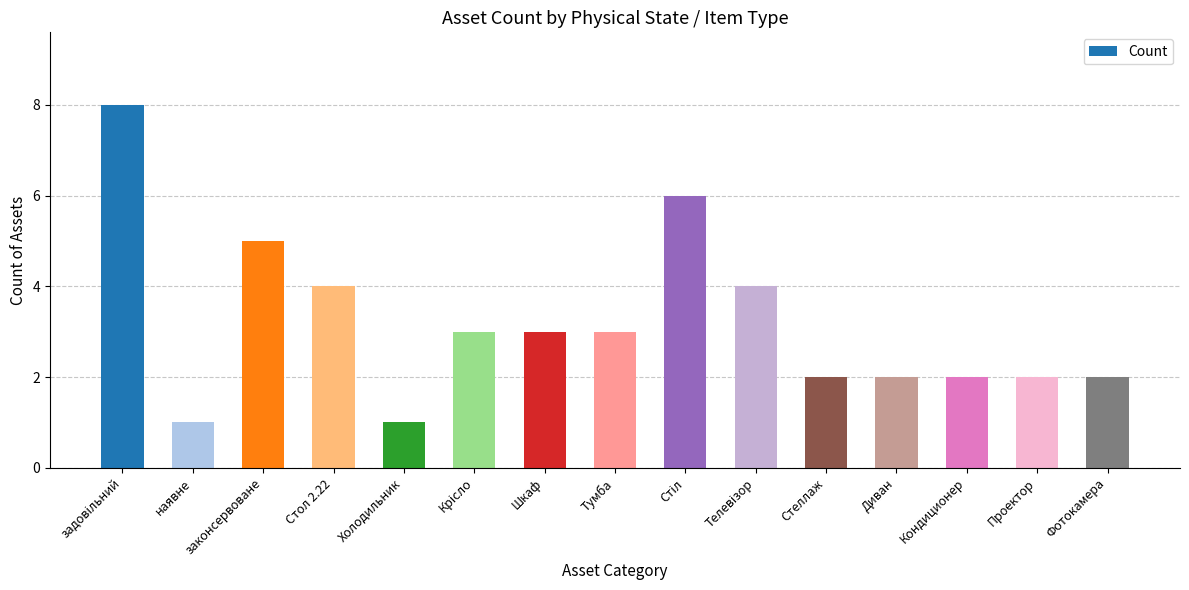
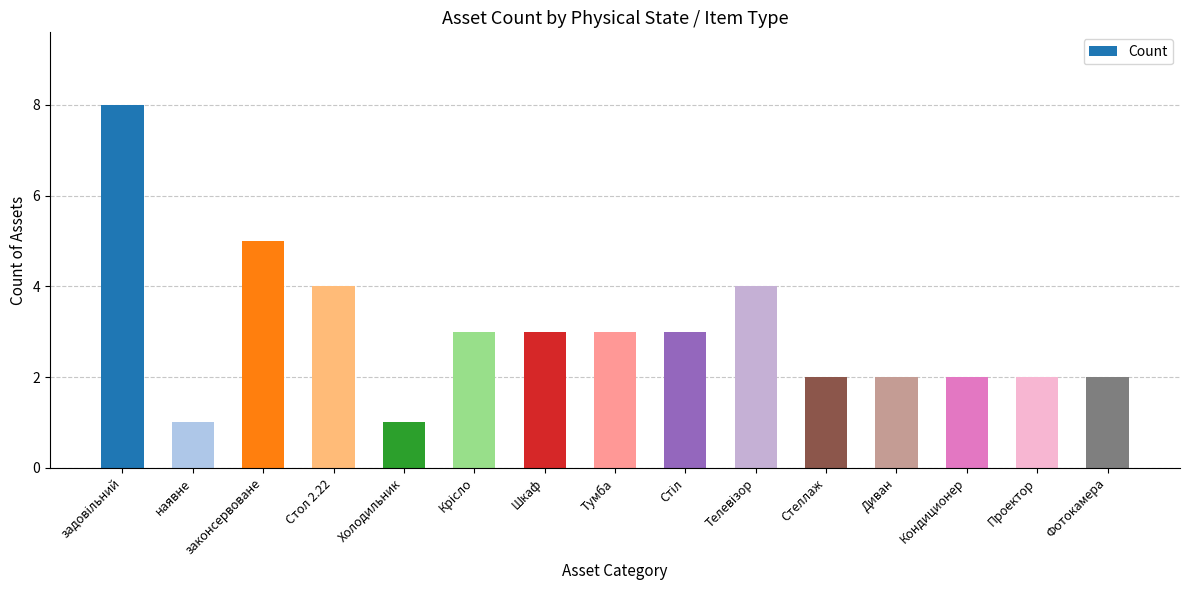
Стіл: 6 -> 3
